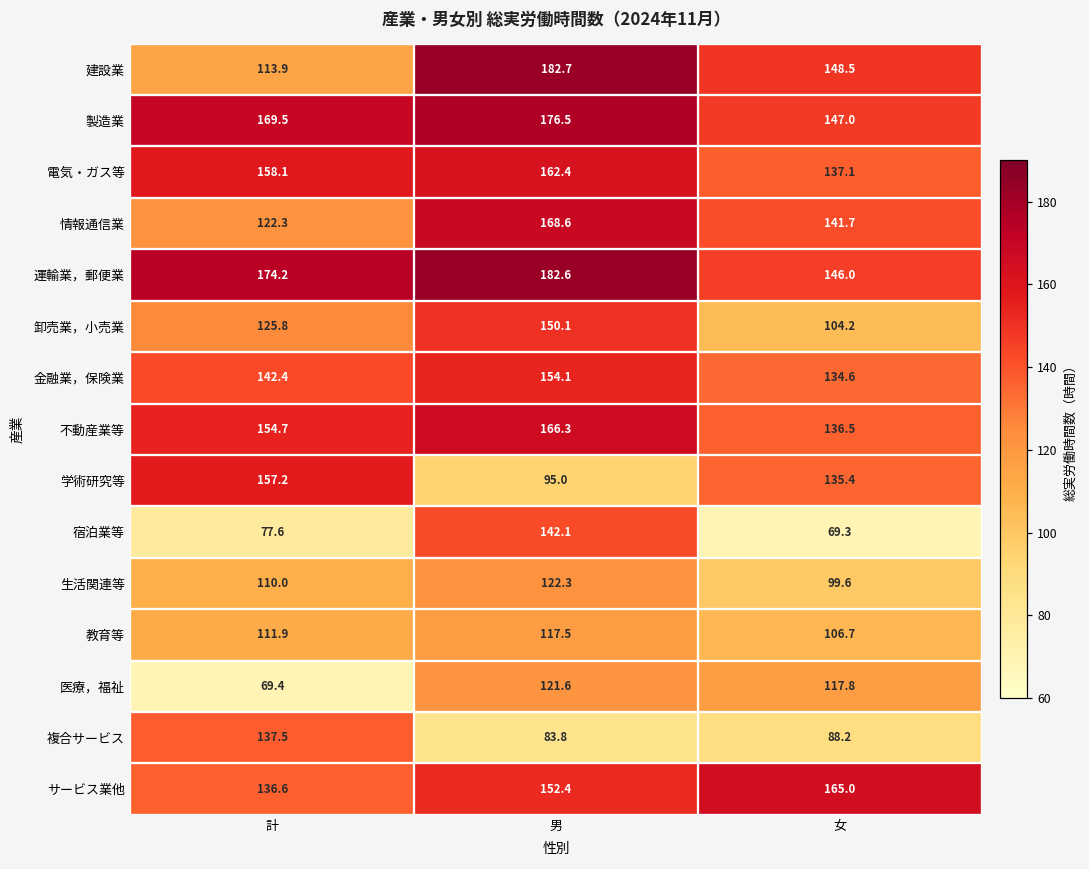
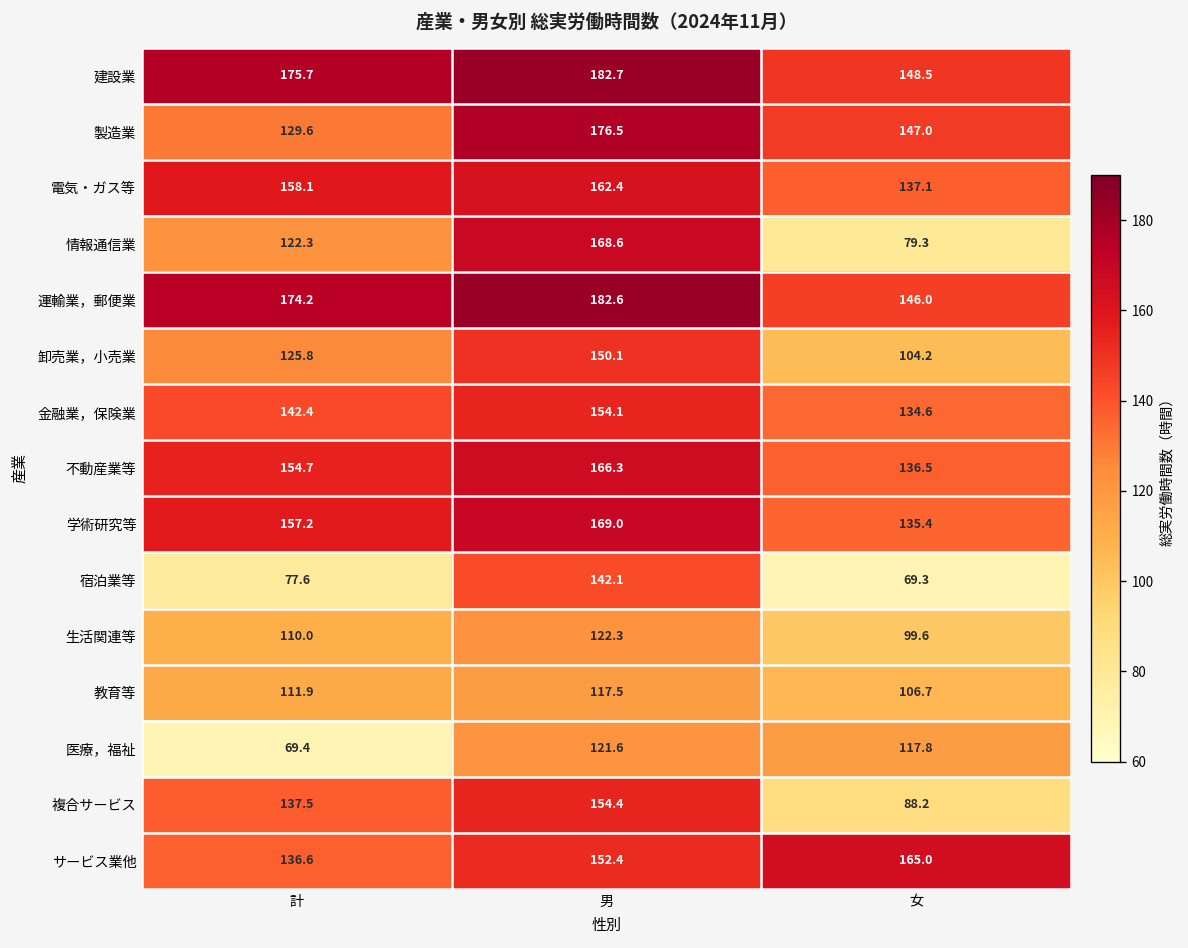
建設業, 計: 113.9 -> 175.7
製造業, 計: 169.5 -> 129.6
情報通信業, 女: 141.7 -> 79.3
学術研究等, 男: 95.0 -> 169.0
複合サービス, 男: 83.8 -> 154.4
